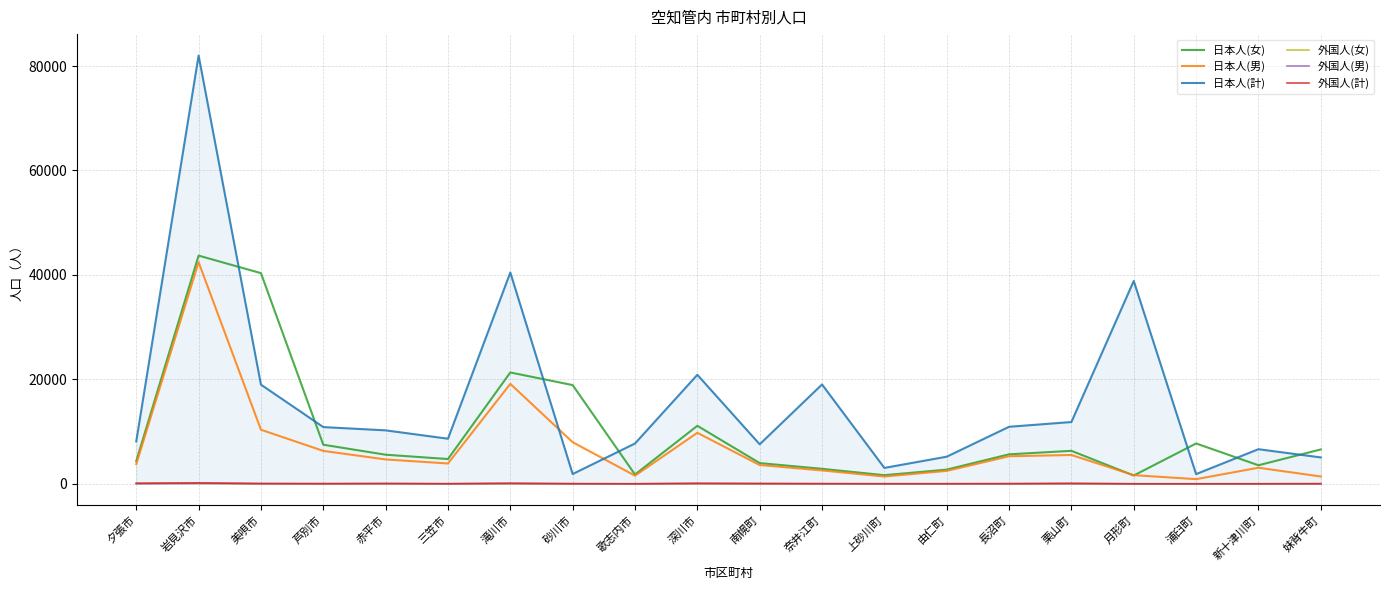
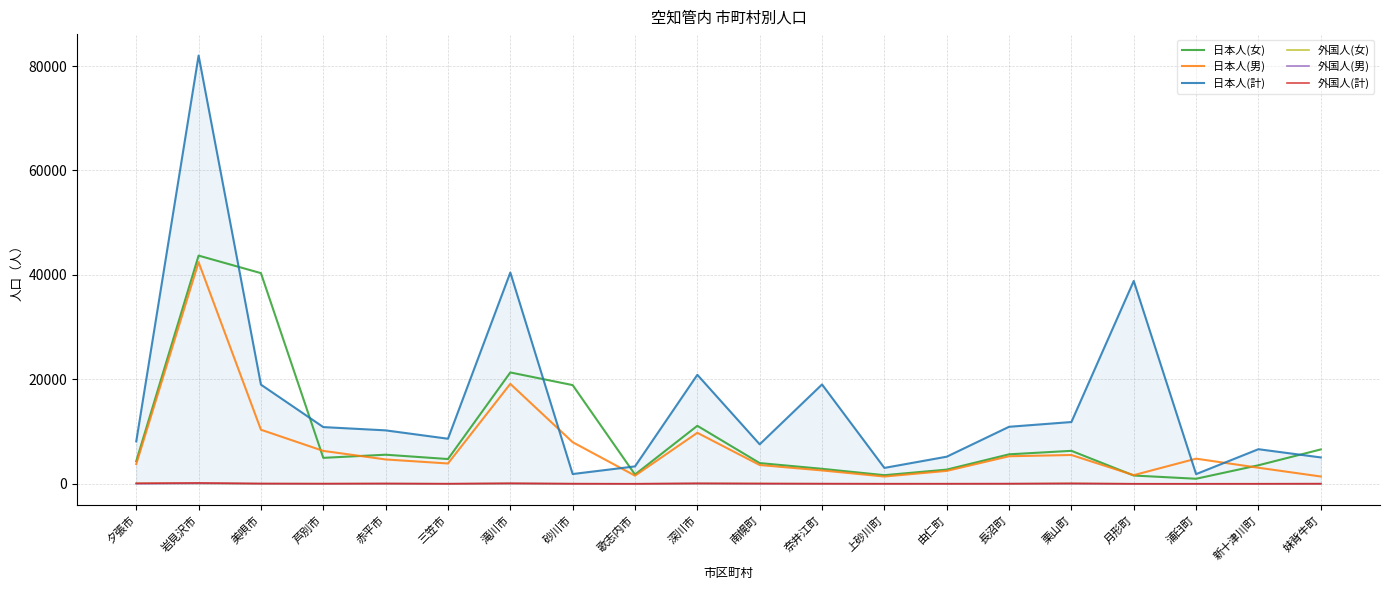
日本人(女), 芦別市: 7000 -> 5000
日本人(計), 歌志内市: 8000 -> 3000
日本人(女), 浦臼町: 8000 -> 1000
日本人(男), 浦臼町: 1000 -> 5000
